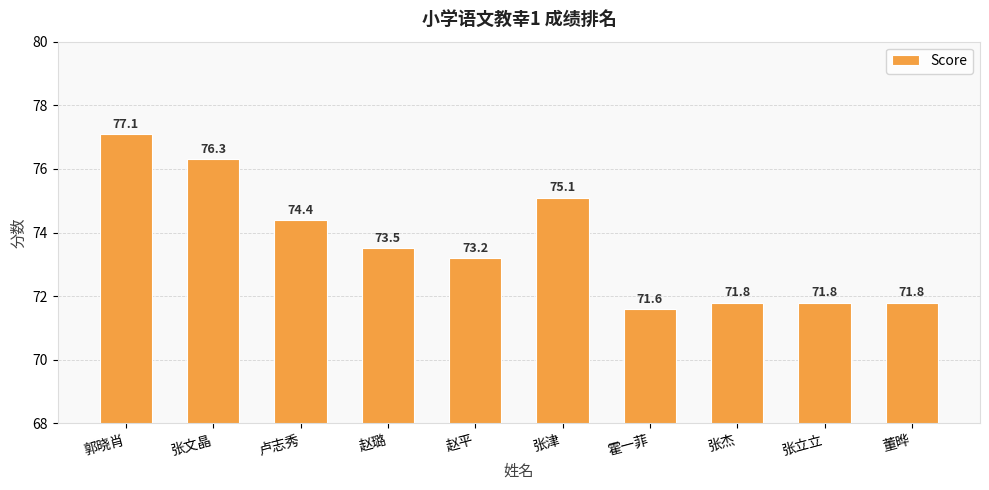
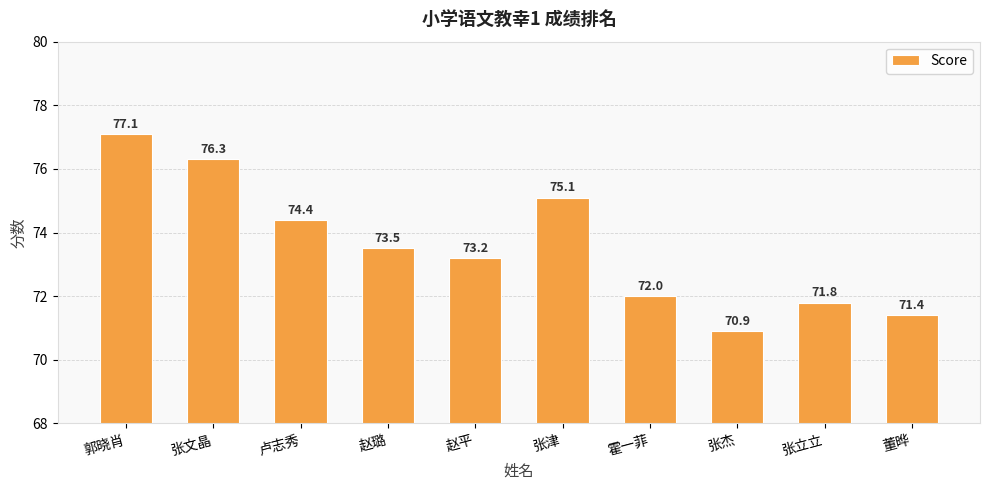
霍一菲: 71.6 -> 72.0
张杰: 71.8 -> 70.9
董晔: 71.8 -> 71.4
